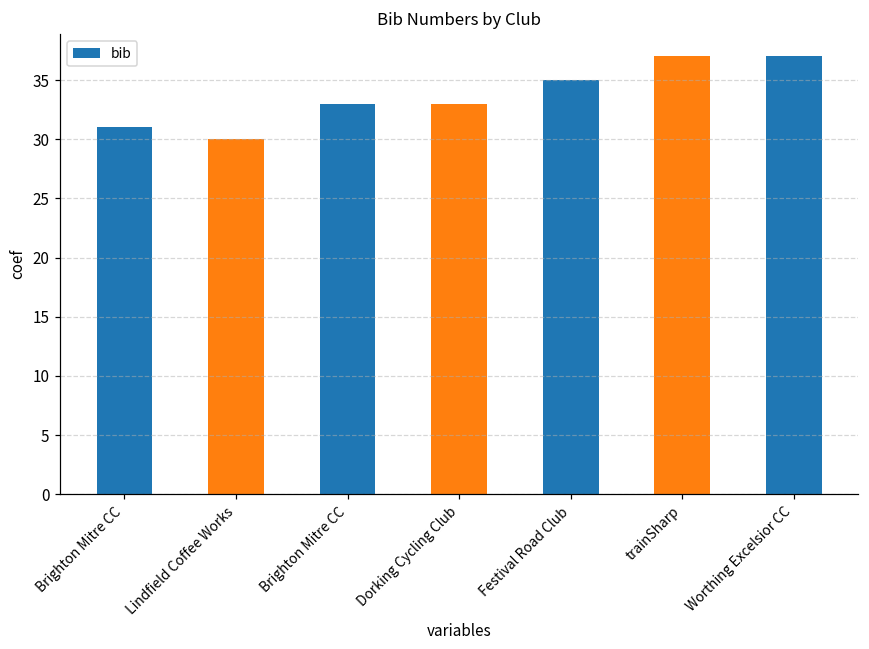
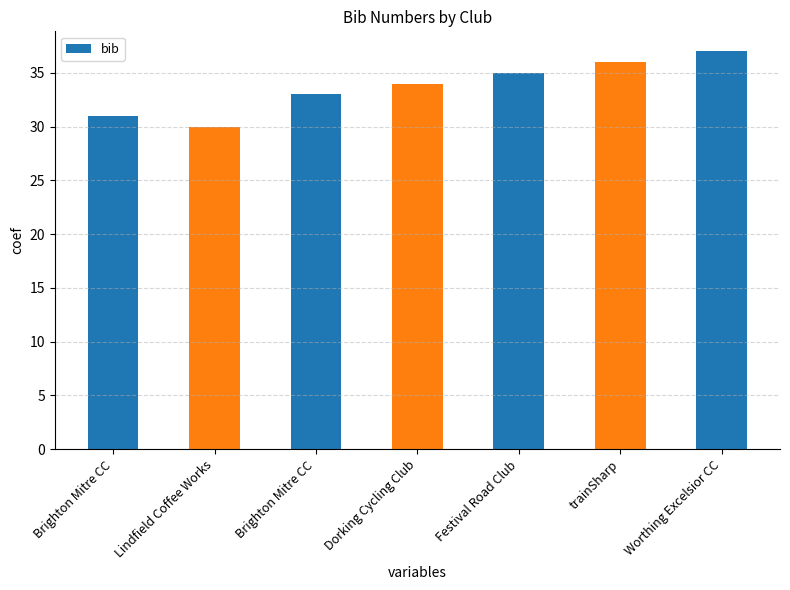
Dorking Cycling Club: 33 -> 34
trainSharp: 37 -> 36
